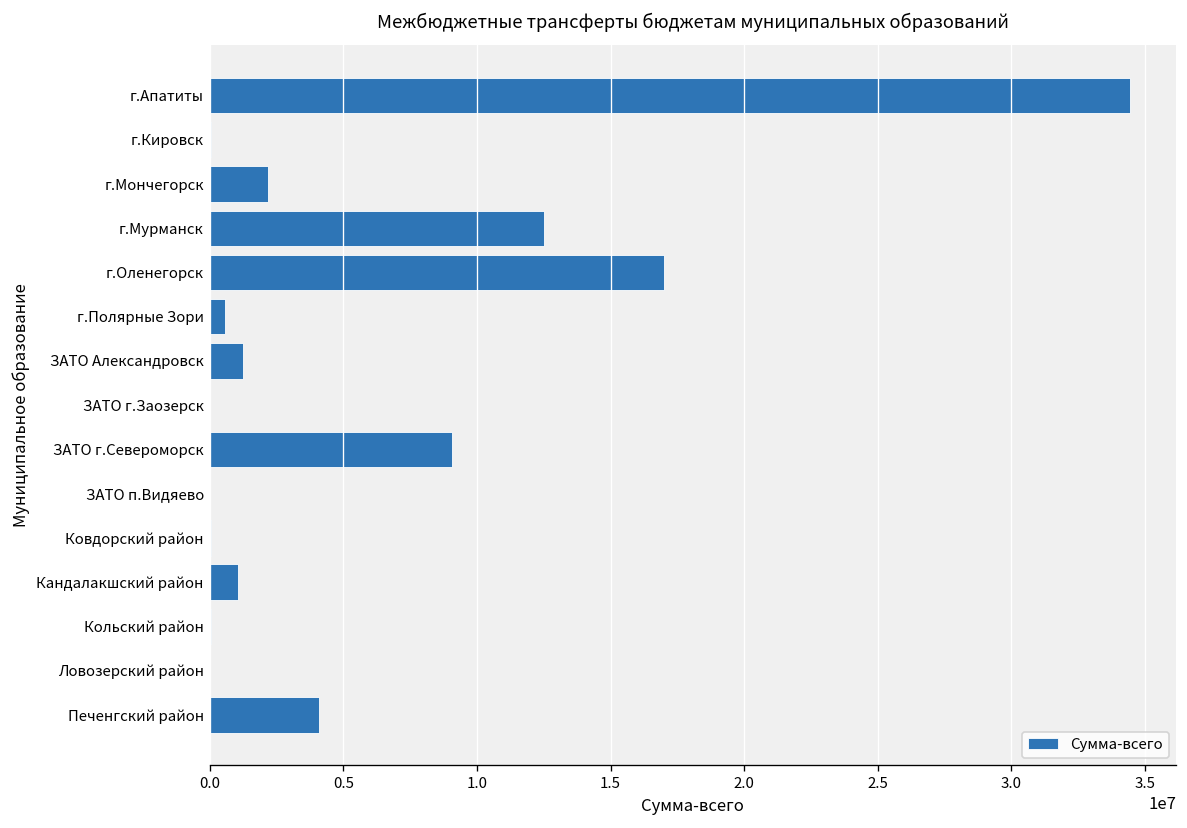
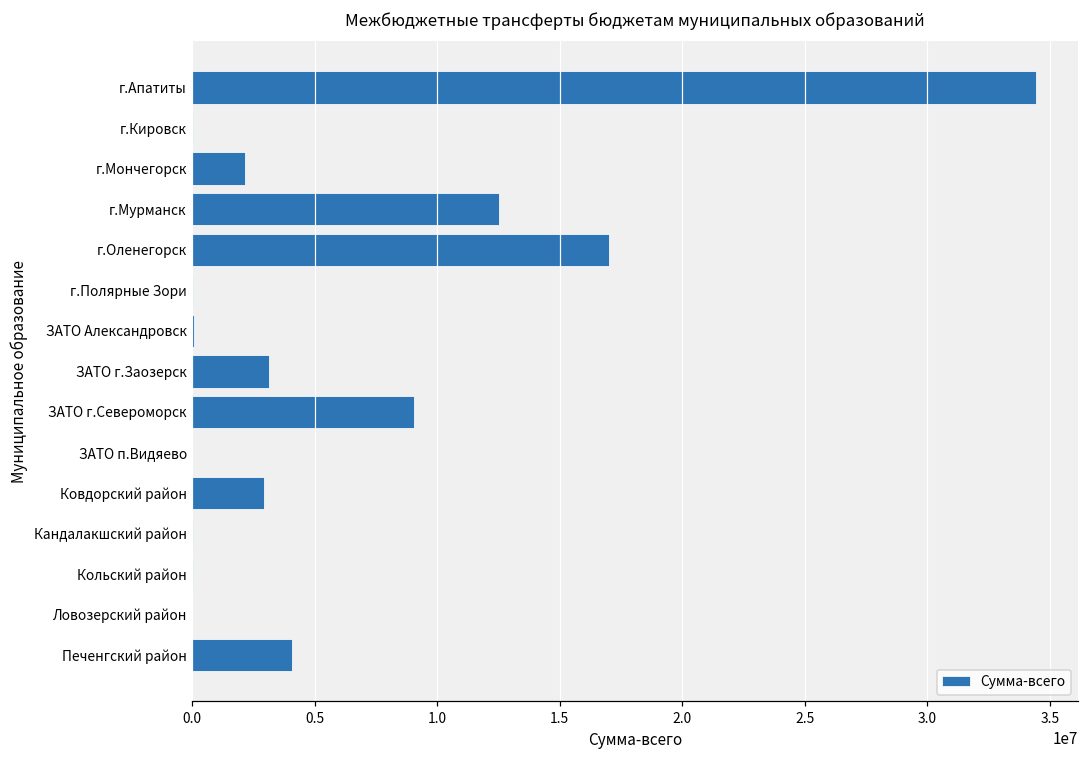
г.Полярные Зори: 600000 -> 0
ЗАТО Александровск: 1200000 -> 100000
ЗАТО г.Заозерск: 0 -> 3100000
Ковдорский район: 0 -> 2900000
Кандалакшский район: 1000000 -> 0
